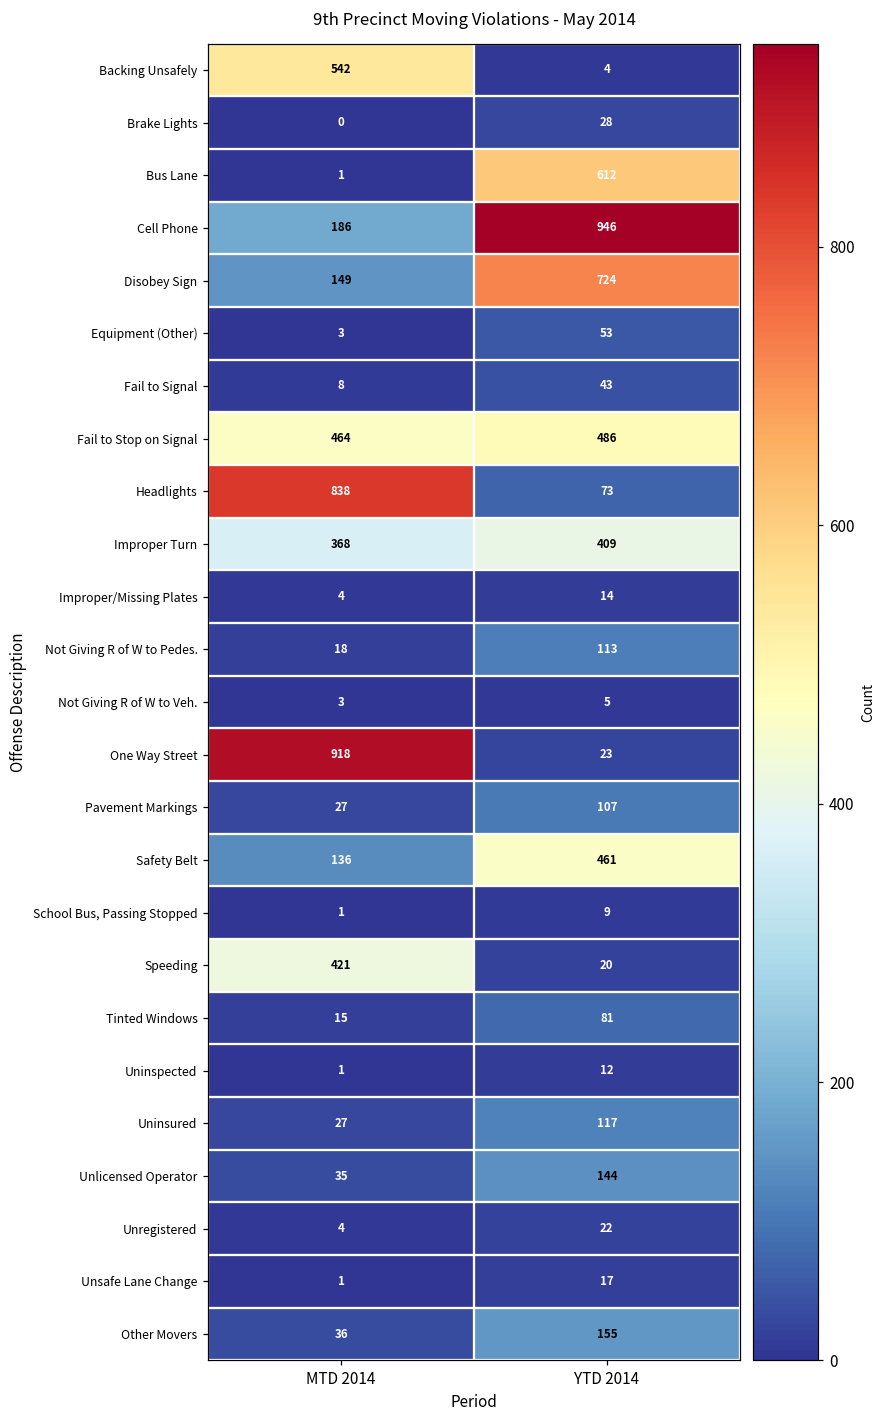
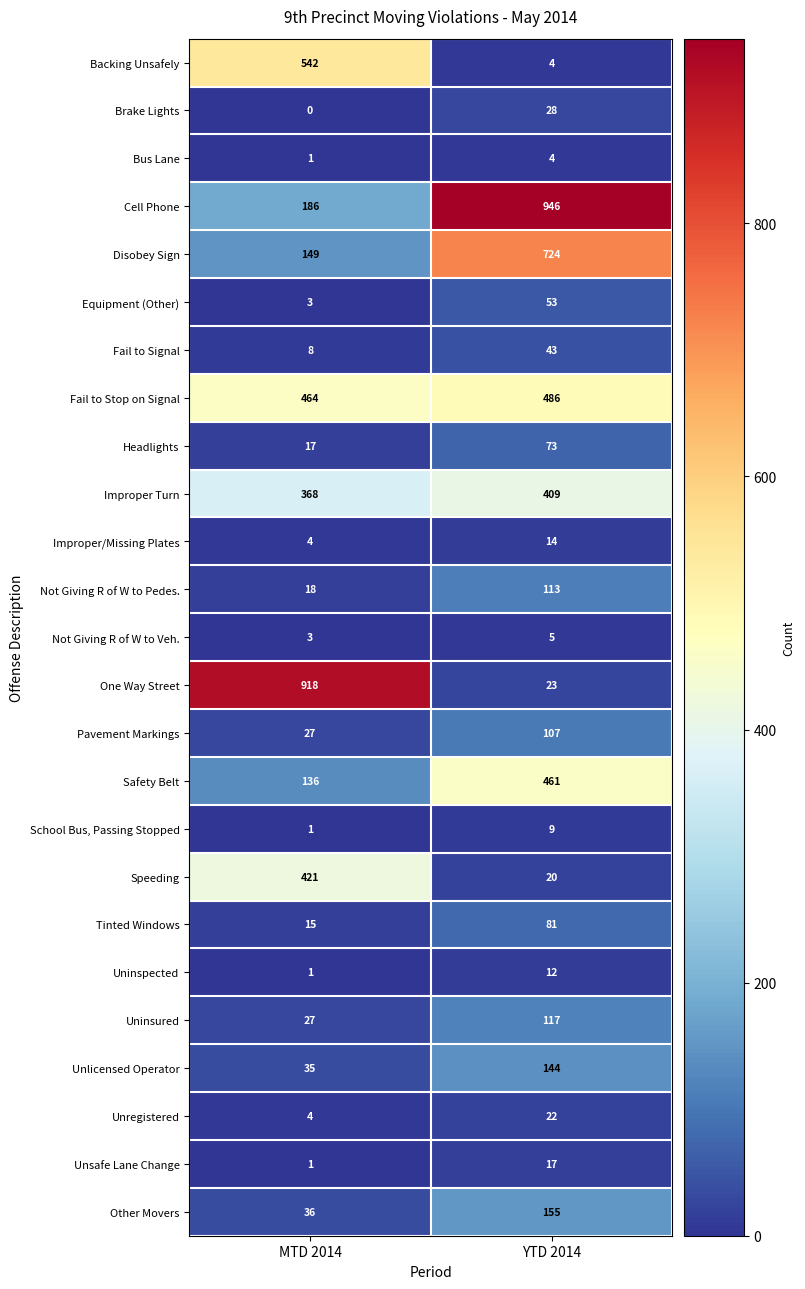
Bus Lane, YTD 2014: 612 -> 4
Headlights, MTD 2014: 838 -> 17
